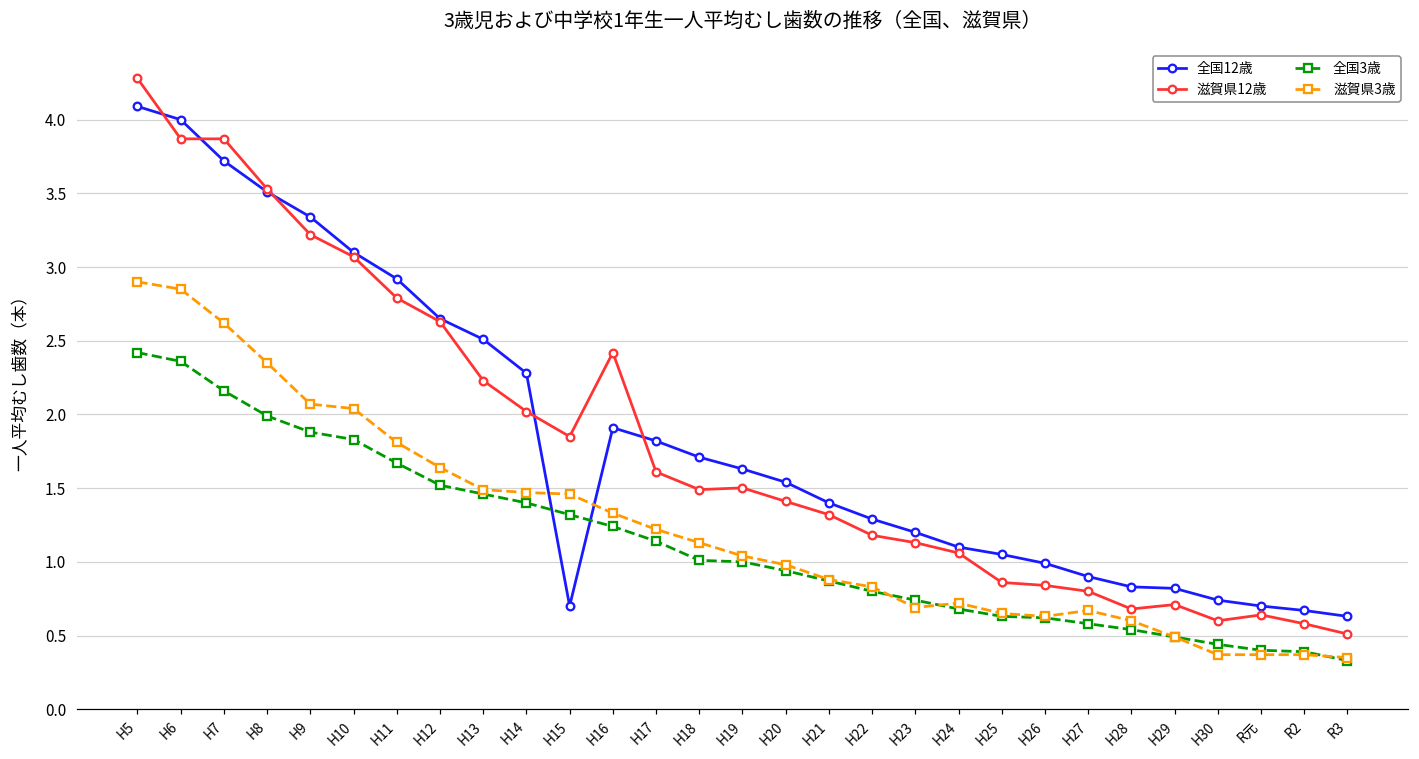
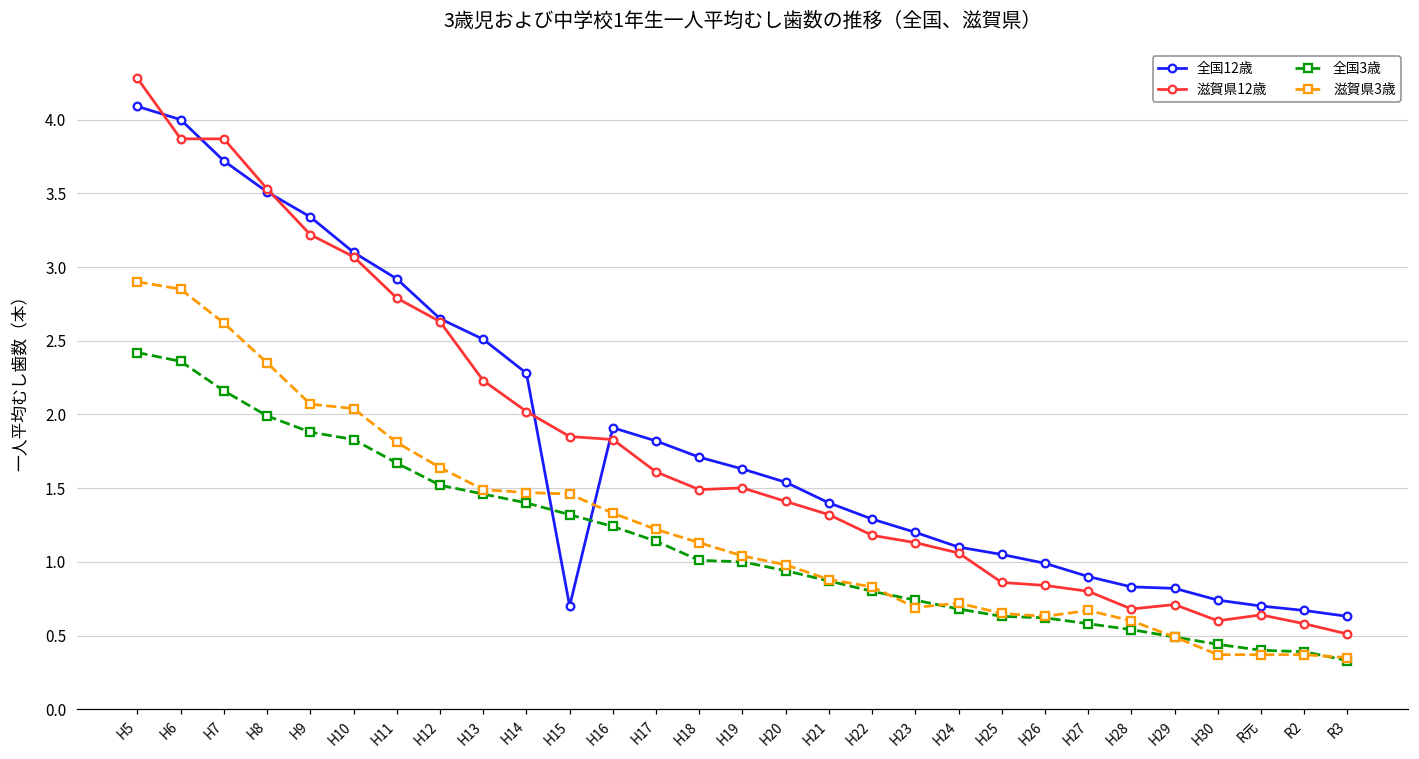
滋賀県12歳, H16: 2.42 -> 1.83
